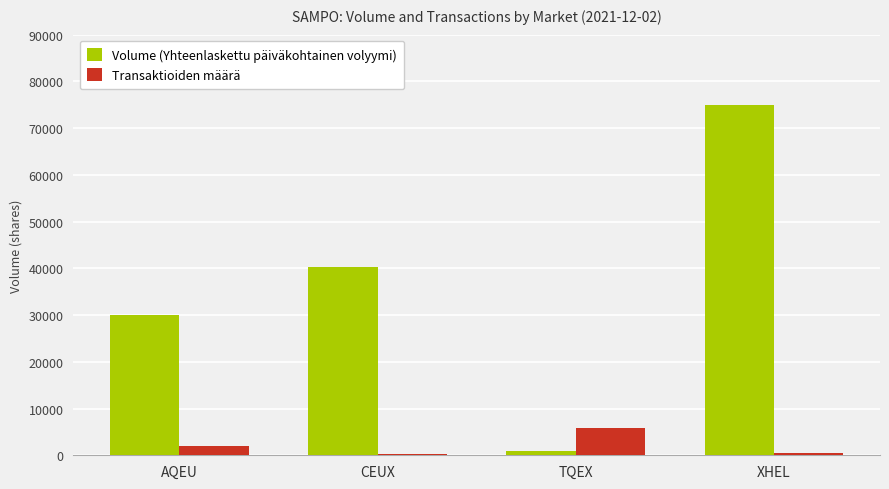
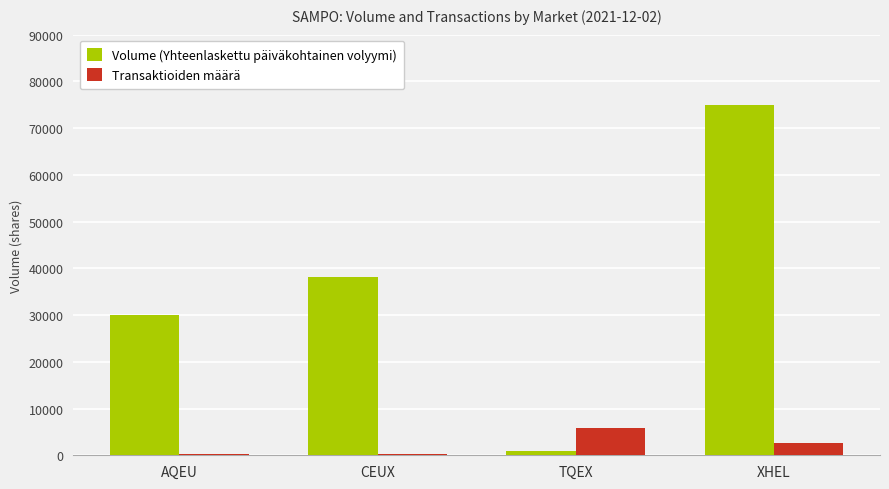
Transaktioiden määrä, AQEU: 2000 -> 0
Volume (Yhteenlaskettu päiväkohtainen volyymi), CEUX: 40000 -> 38000
Transaktioiden määrä, XHEL: 1000 -> 3000
